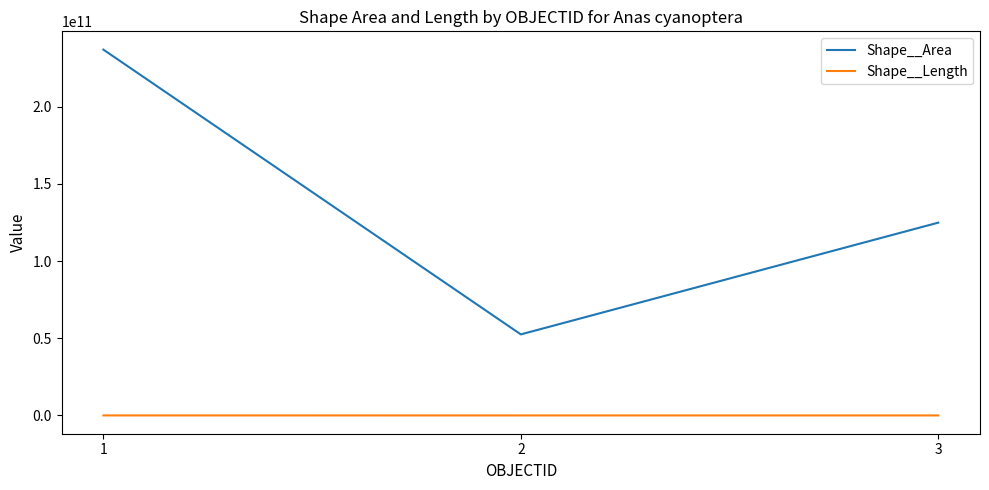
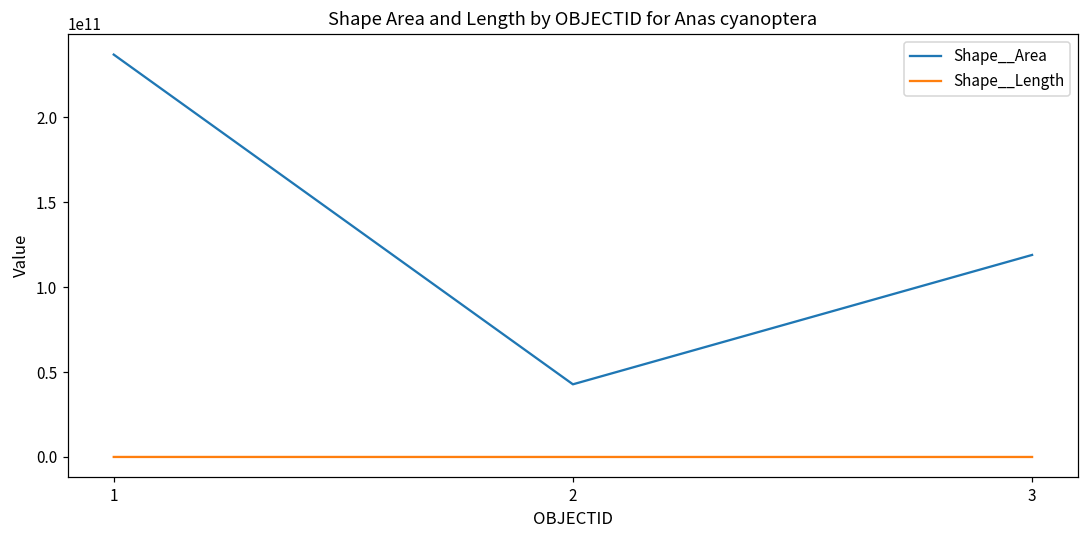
Shape__Area, 2: 52000000000 -> 43000000000
Shape__Area, 3: 125000000000 -> 119000000000
